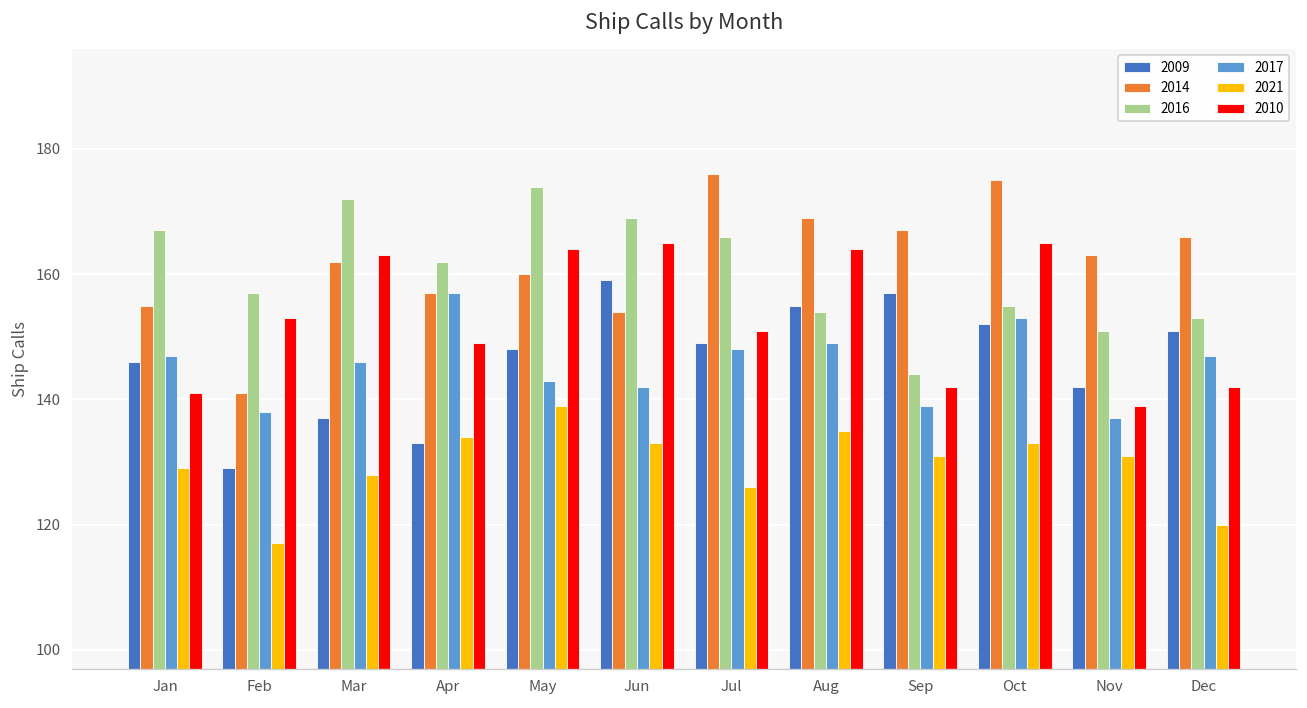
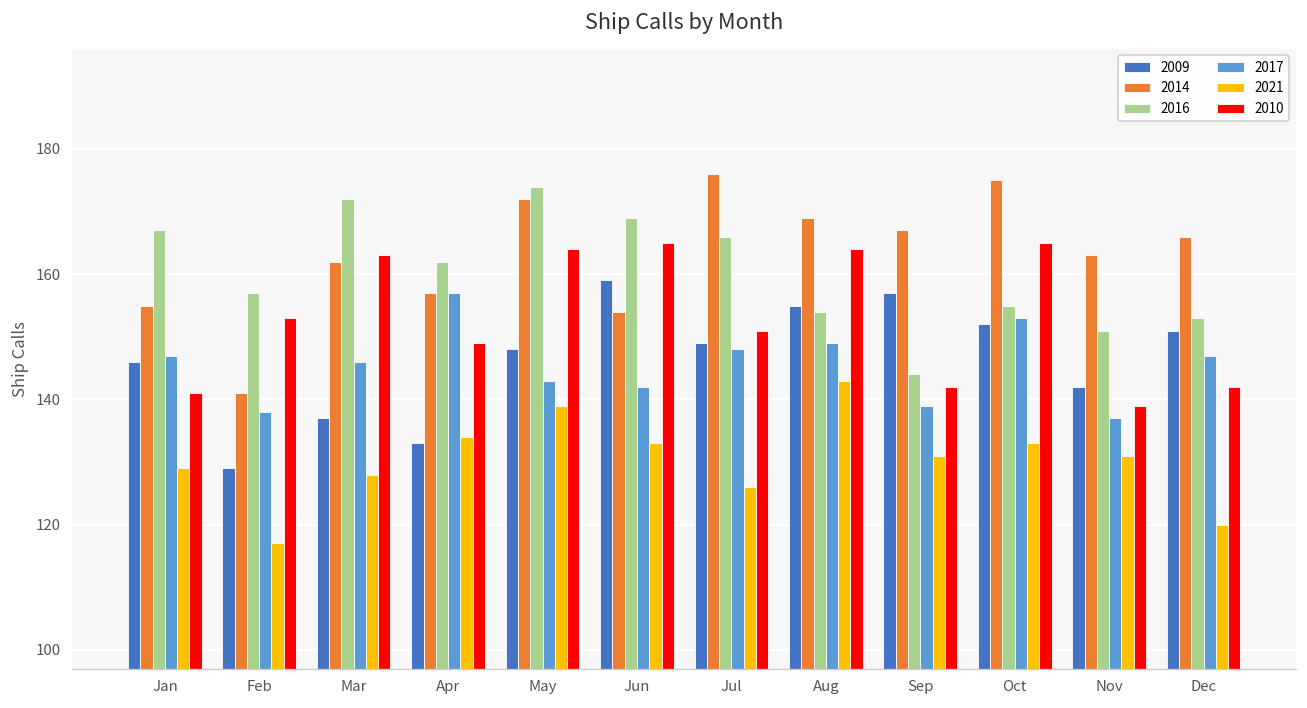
2014, May: 160 -> 172
2021, Aug: 135 -> 143
